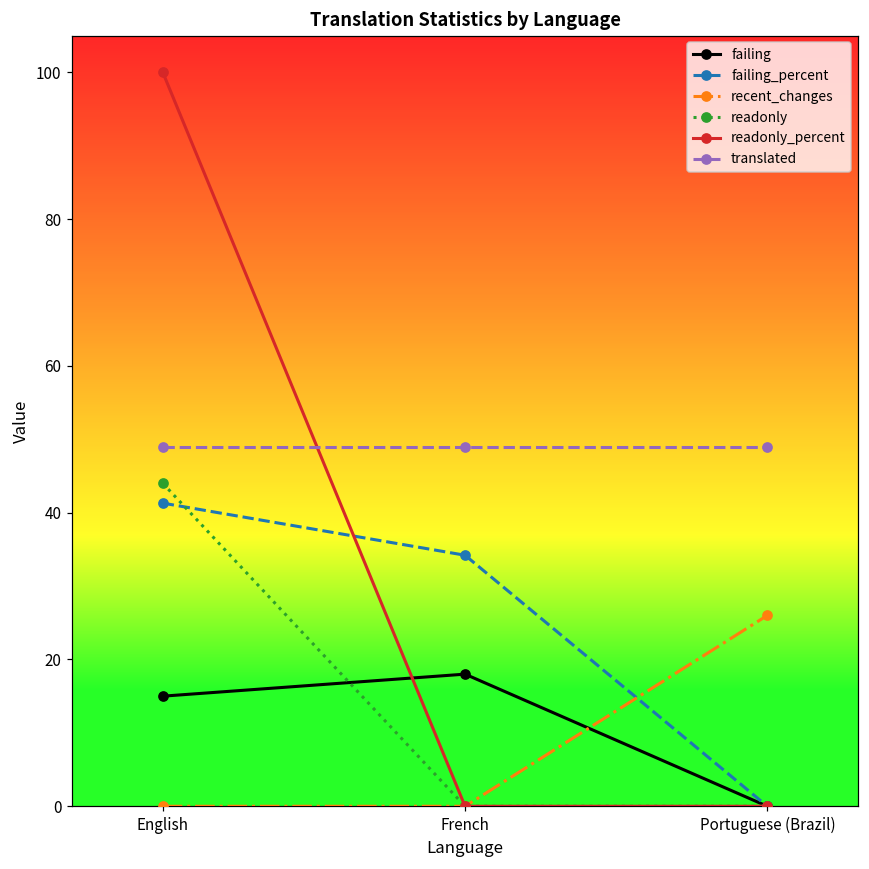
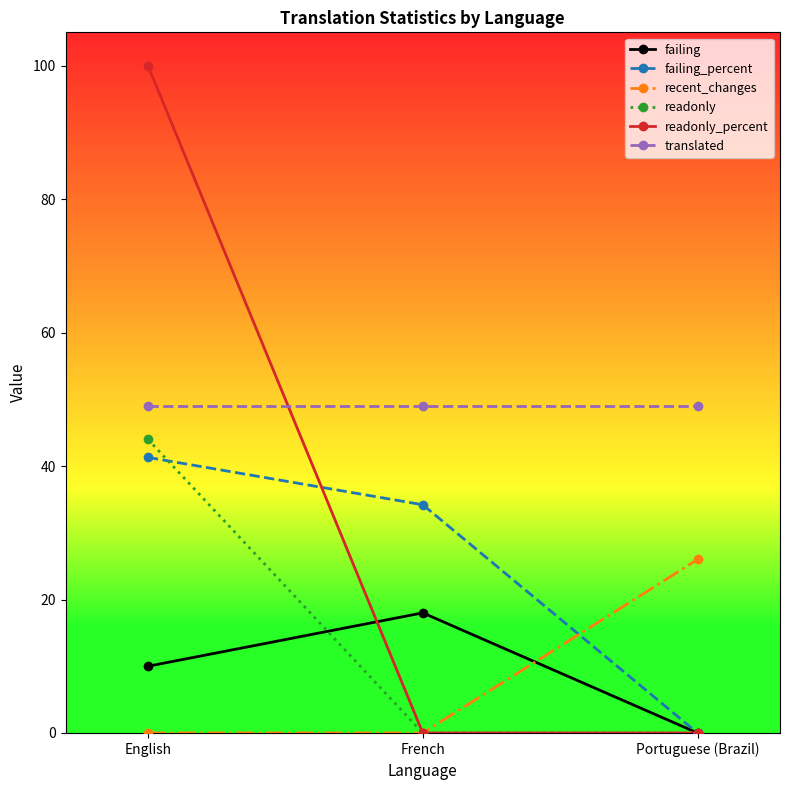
failing, English: 15 -> 10
